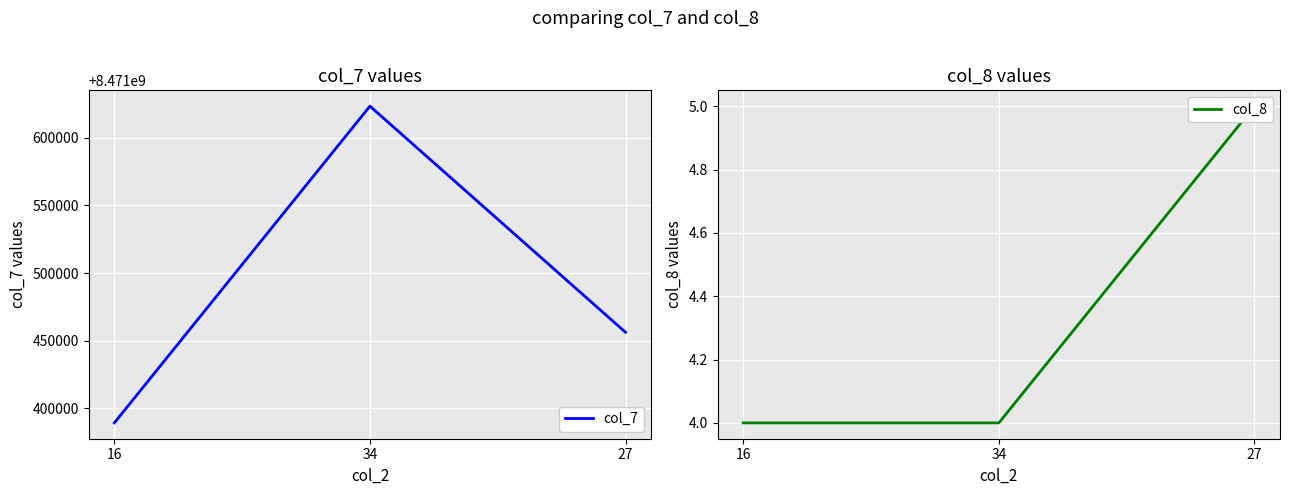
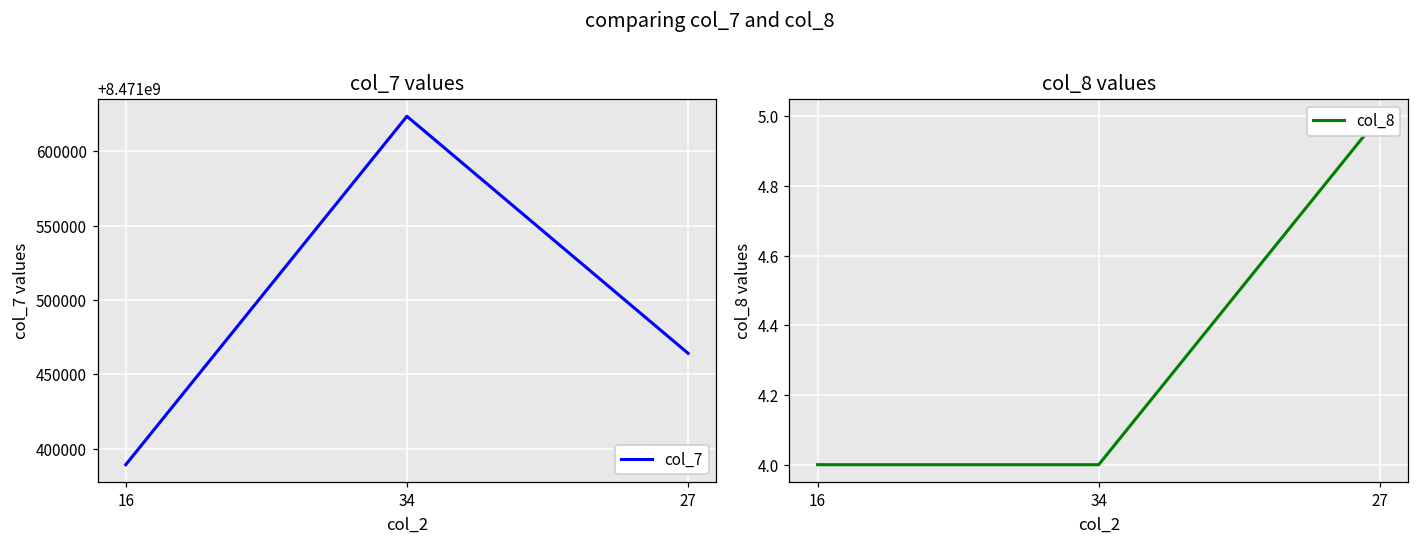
col_7 values, 27: 8471456000 -> 8471464000
